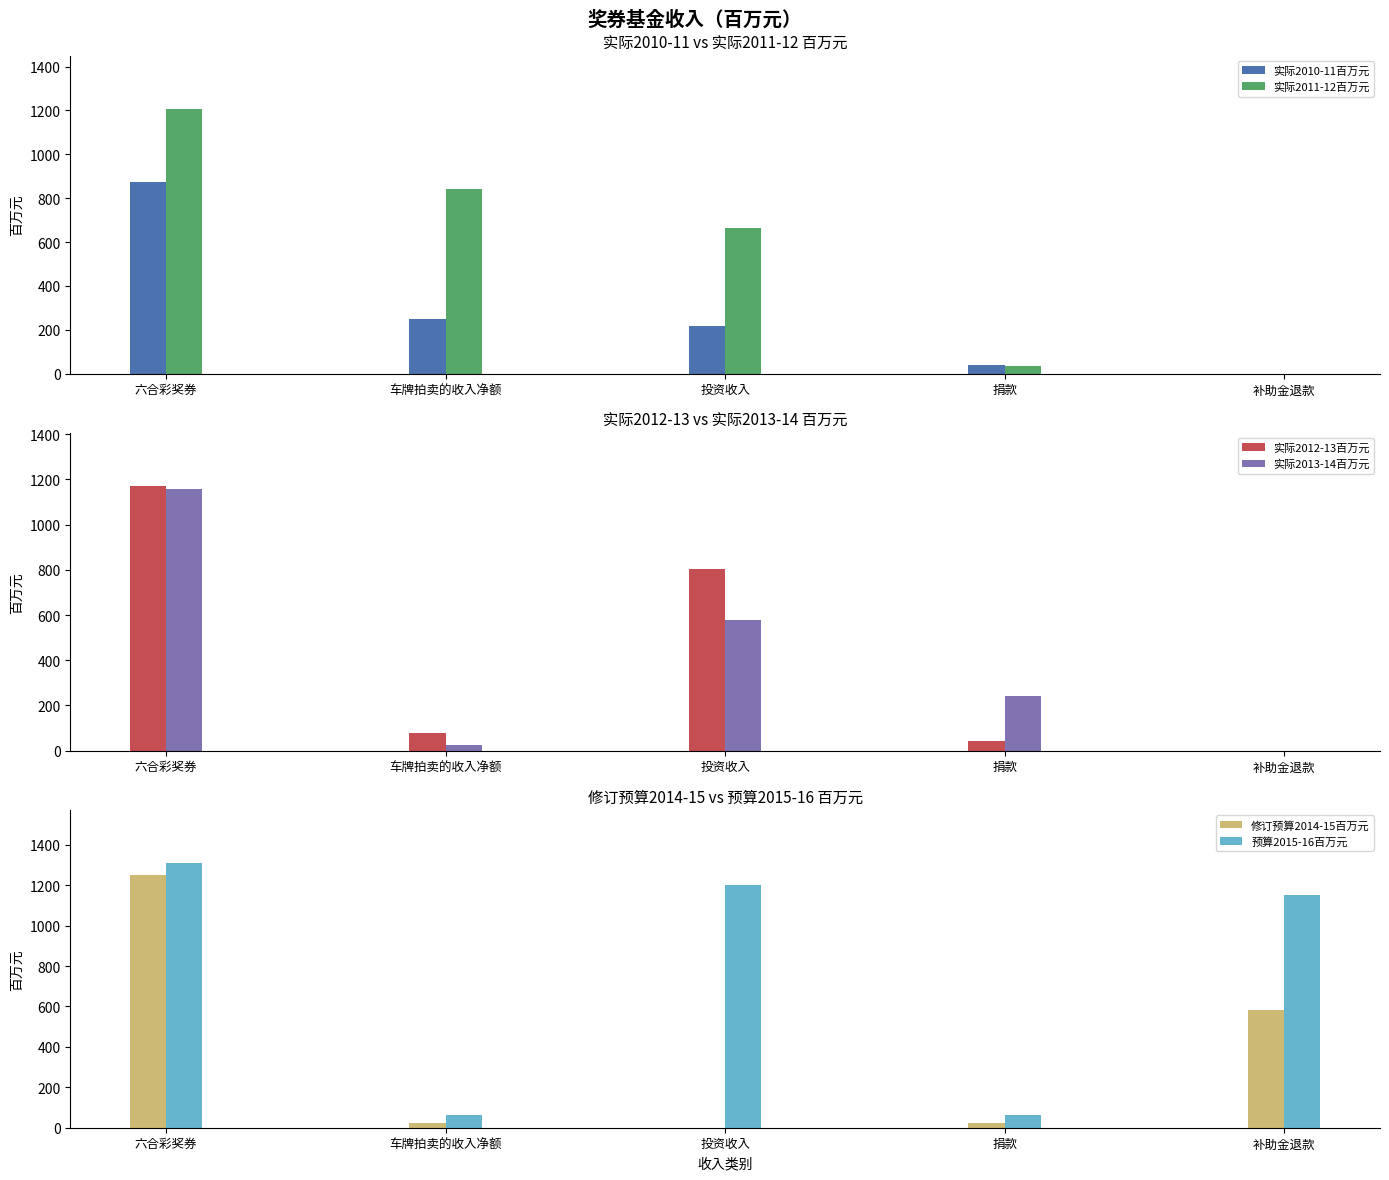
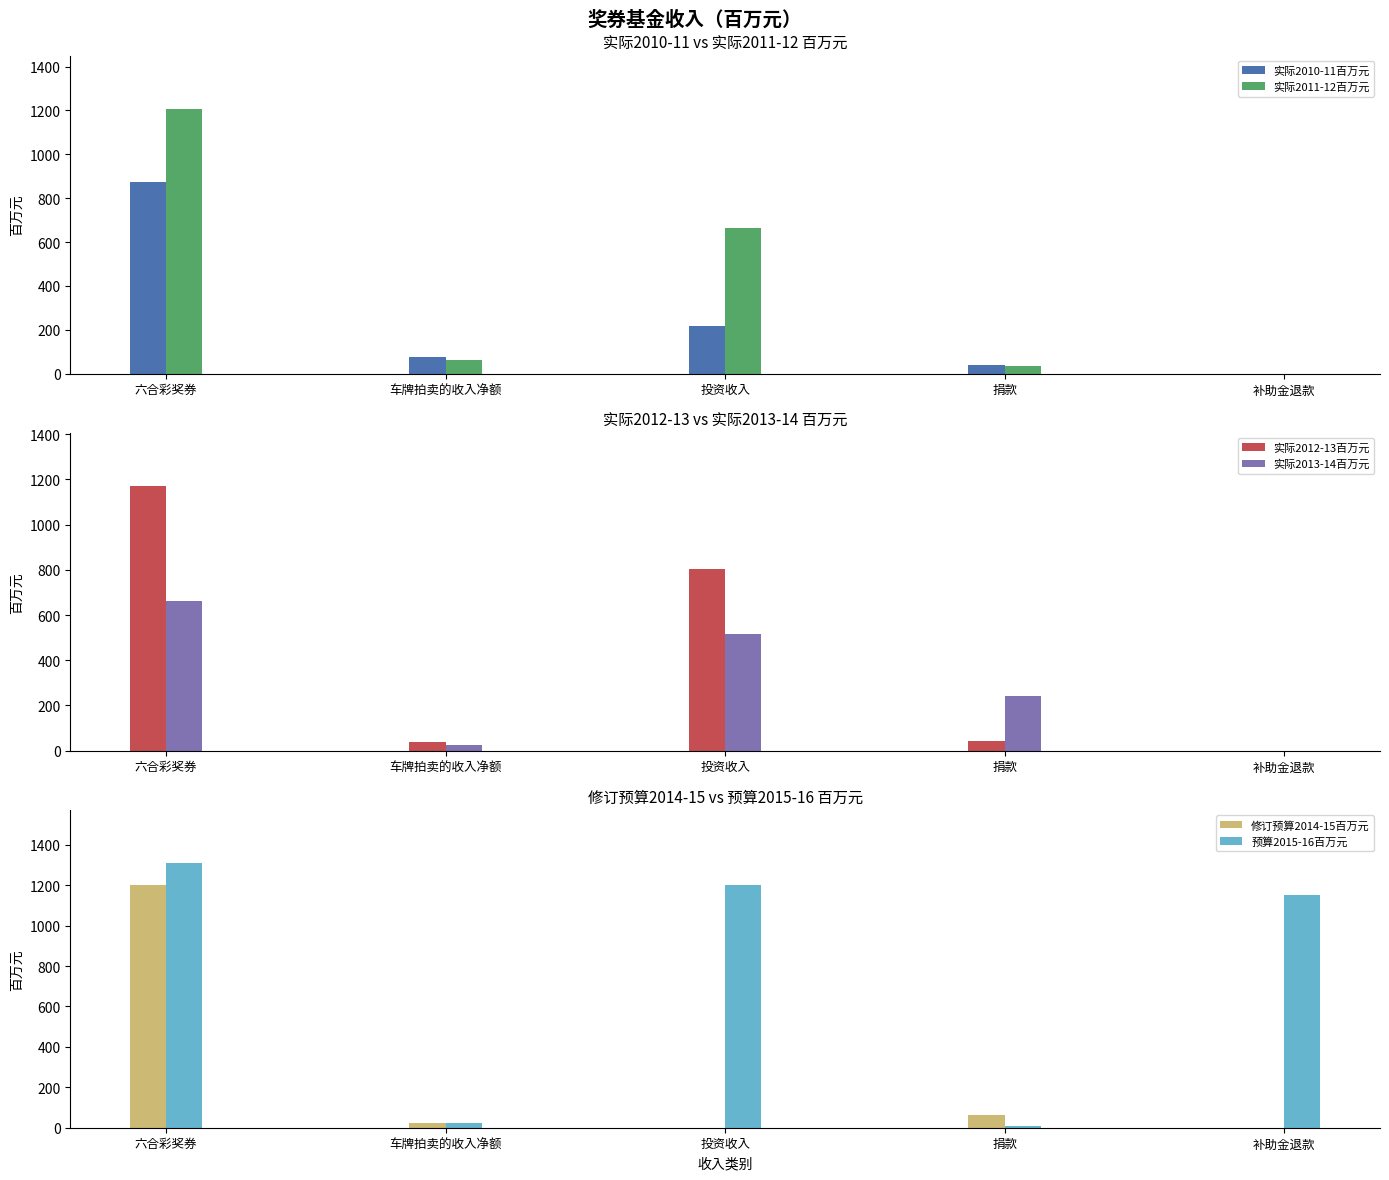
实际2010-11 vs 实际2011-12 百万元, 实际2010-11百万元, 车牌拍卖的收入净额: 250 -> 70
实际2010-11 vs 实际2011-12 百万元, 实际2011-12百万元, 车牌拍卖的收入净额: 840 -> 60
实际2012-13 vs 实际2013-14 百万元, 实际2013-14百万元, 六合彩奖券: 1160 -> 660
实际2012-13 vs 实际2013-14 百万元, 实际2012-13百万元, 车牌拍卖的收入净额: 80 -> 40
实际2012-13 vs 实际2013-14 百万元, 实际2013-14百万元, 投资收入: 580 -> 520
修订预算2014-15 vs 预算2015-16 百万元, 修订预算2014-15百万元, 六合彩奖券: 1250 -> 1200
修订预算2014-15 vs 预算2015-16 百万元, 预算2015-16百万元, 车牌拍卖的收入净额: 60 -> 20
修订预算2014-15 vs 预算2015-16 百万元, 修订预算2014-15百万元, 捐款: 20 -> 60
修订预算2014-15 vs 预算2015-16 百万元, 预算2015-16百万元, 捐款: 60 -> 10
修订预算2014-15 vs 预算2015-16 百万元, 修订预算2014-15百万元, 补助金退款: 580 -> 0
